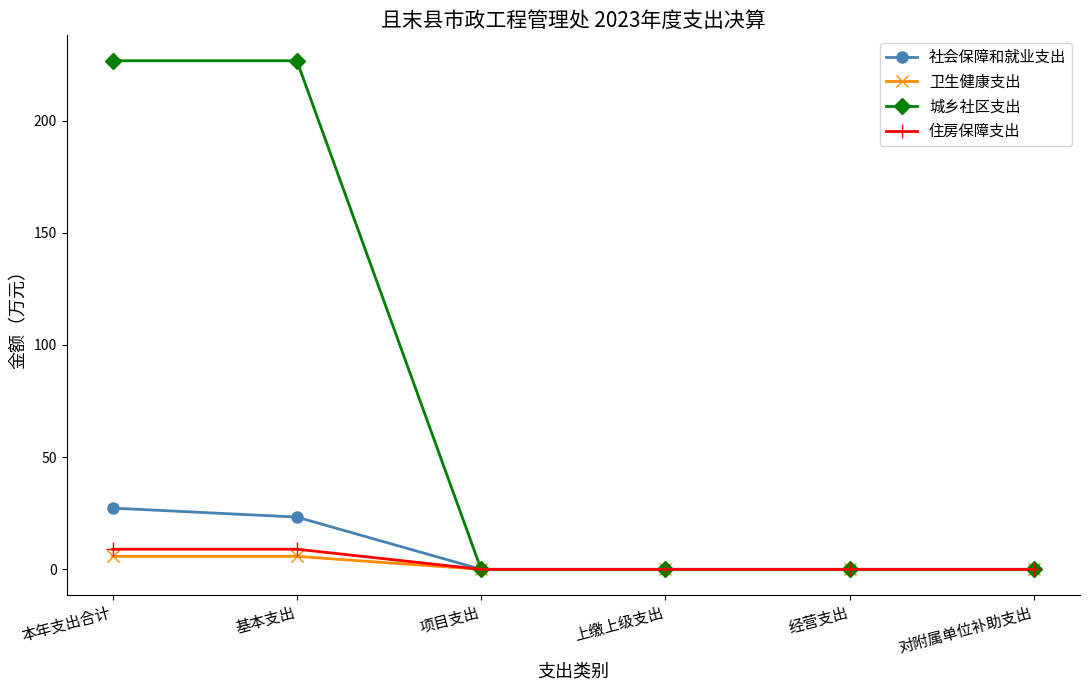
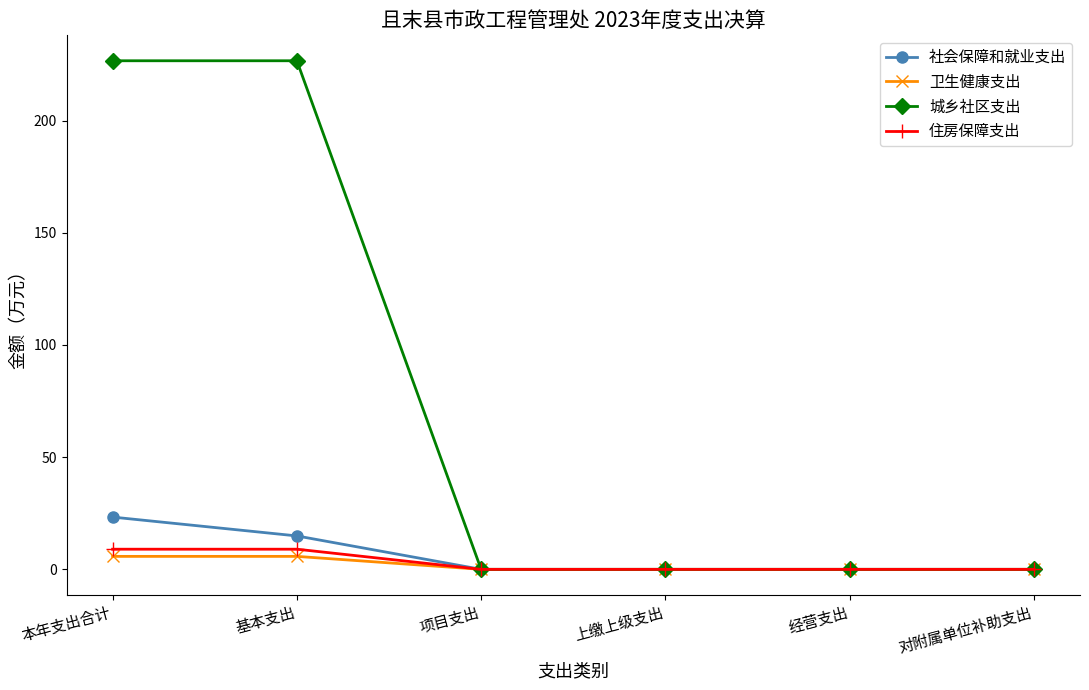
社会保障和就业支出, 本年支出合计: 27 -> 23
社会保障和就业支出, 基本支出: 23 -> 15
